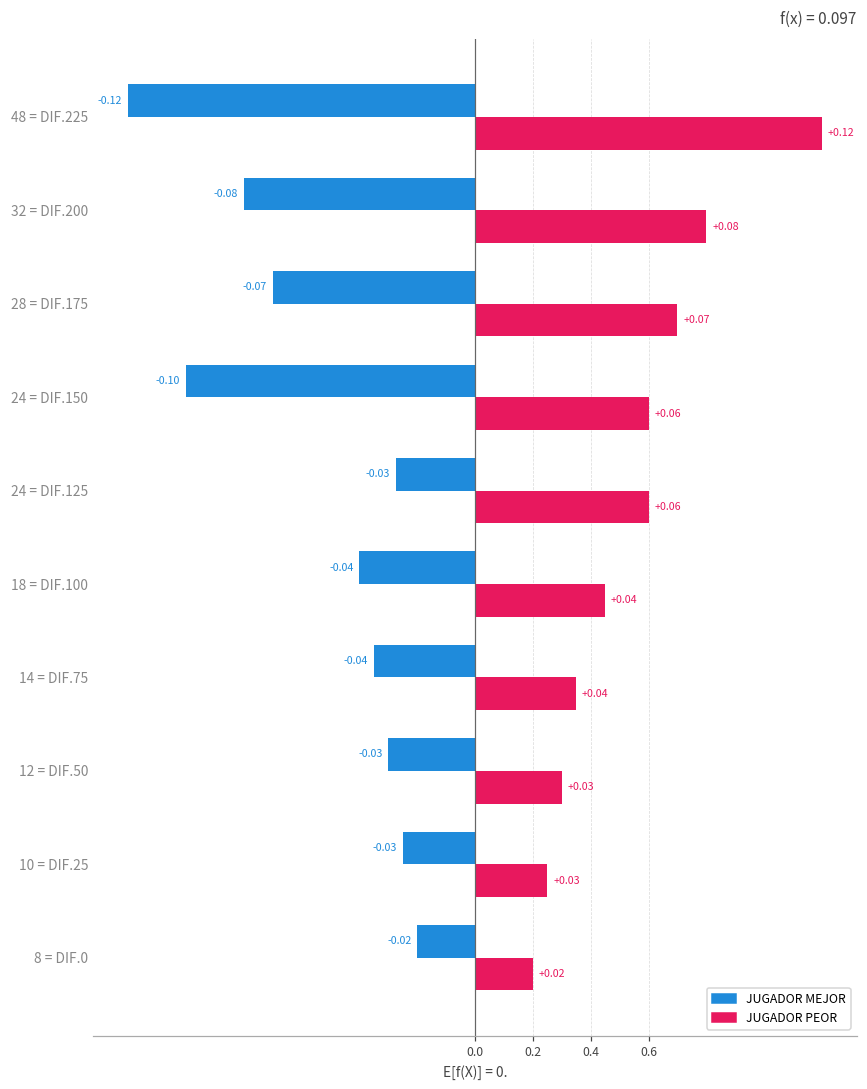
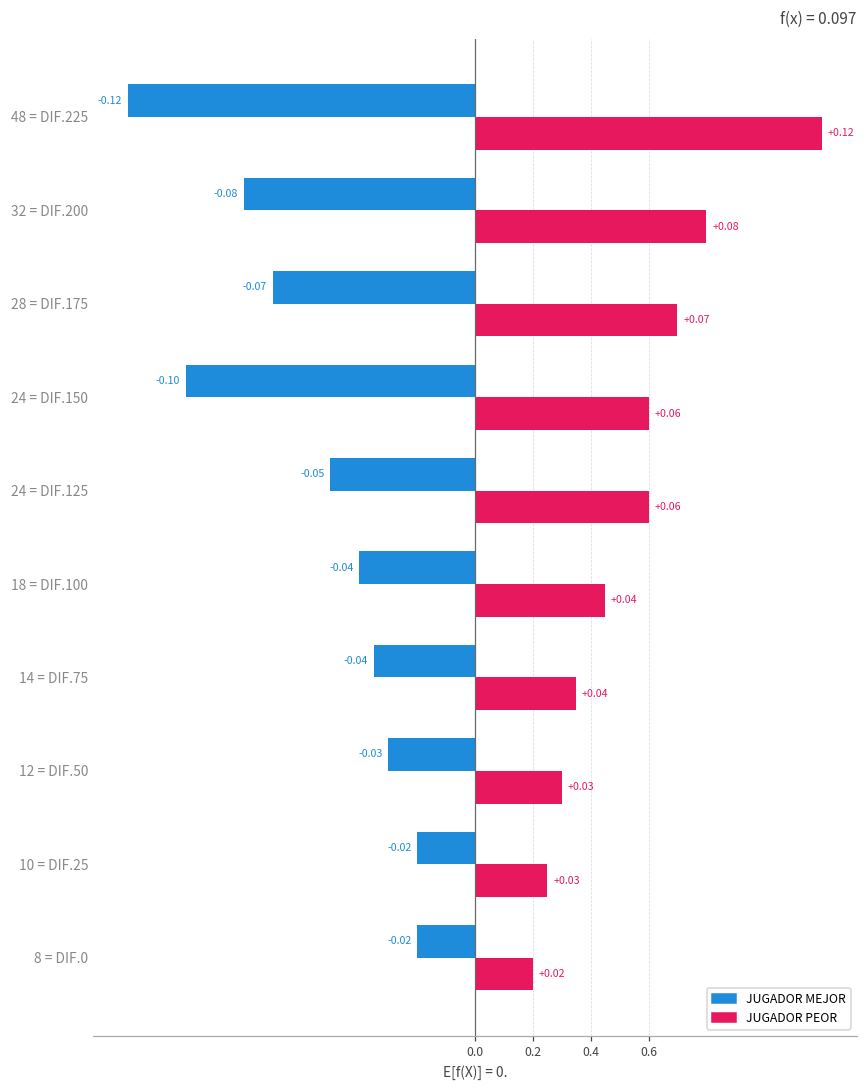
JUGADOR MEJOR, 24 = DIF.125: -0.03 -> -0.05
JUGADOR MEJOR, 10 = DIF.25: -0.03 -> -0.02
